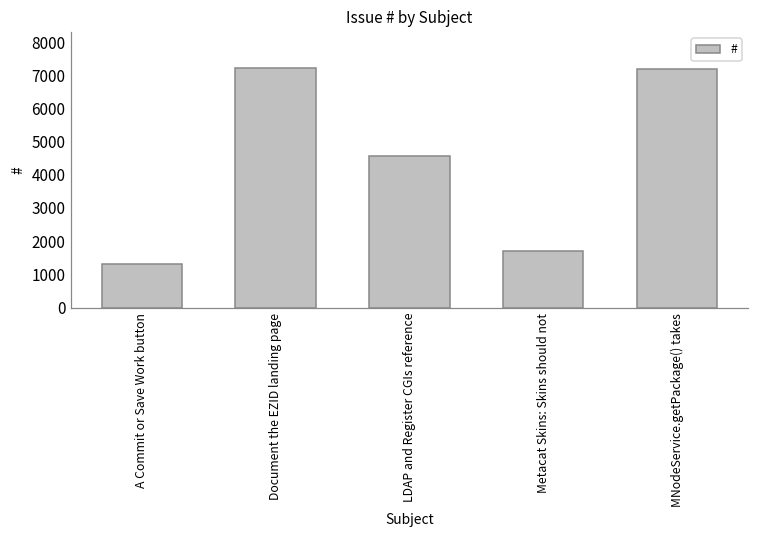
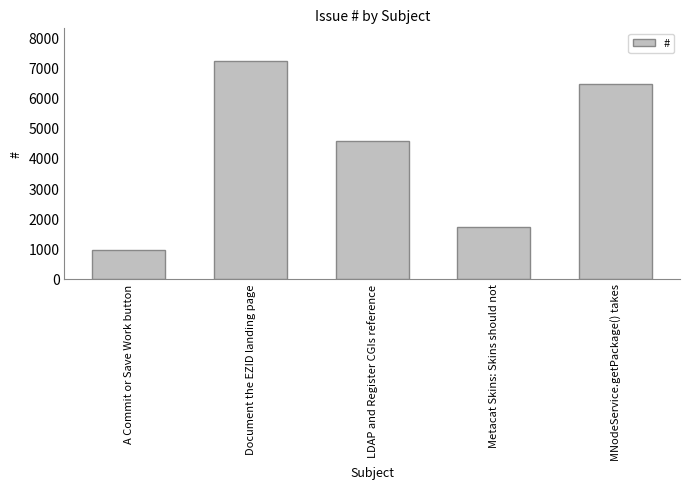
A Commit or Save Work button: 1300 -> 900
MNodeService.getPackage() takes: 7200 -> 6500
